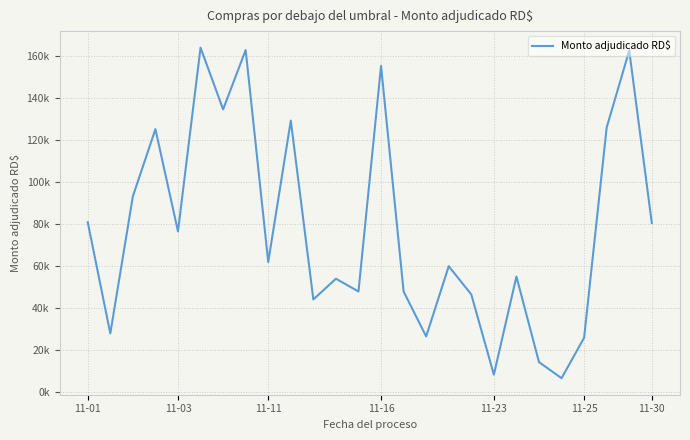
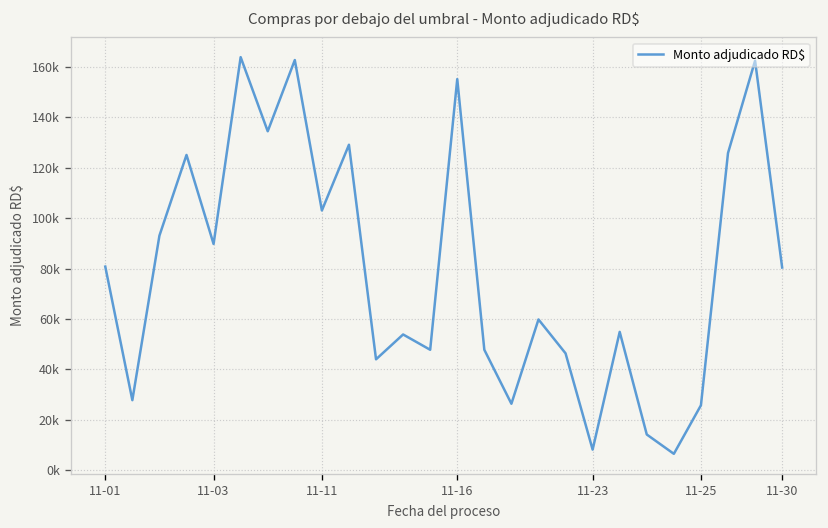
11-03: 76000 -> 90000
11-11: 62000 -> 103000
